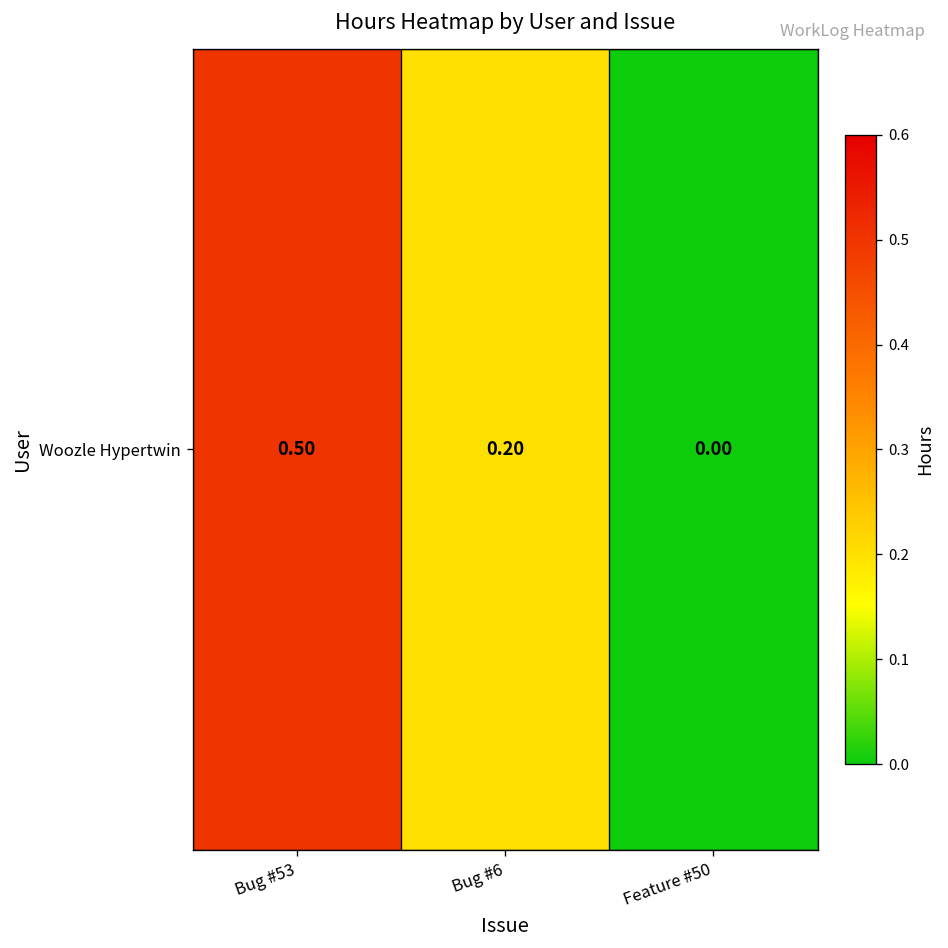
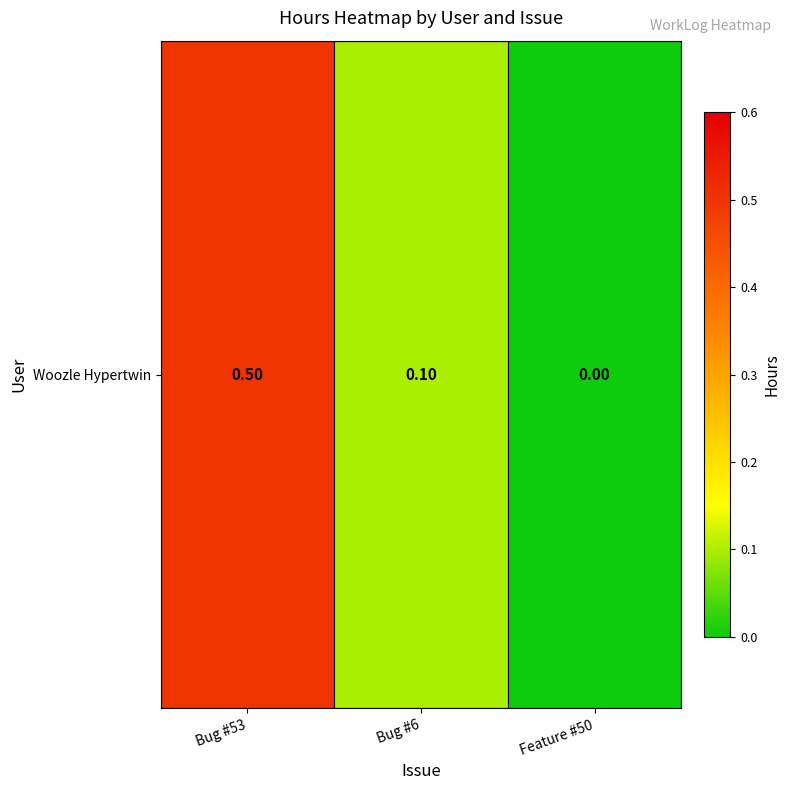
Woozle Hypertwin, Bug #6: 0.20 -> 0.10
